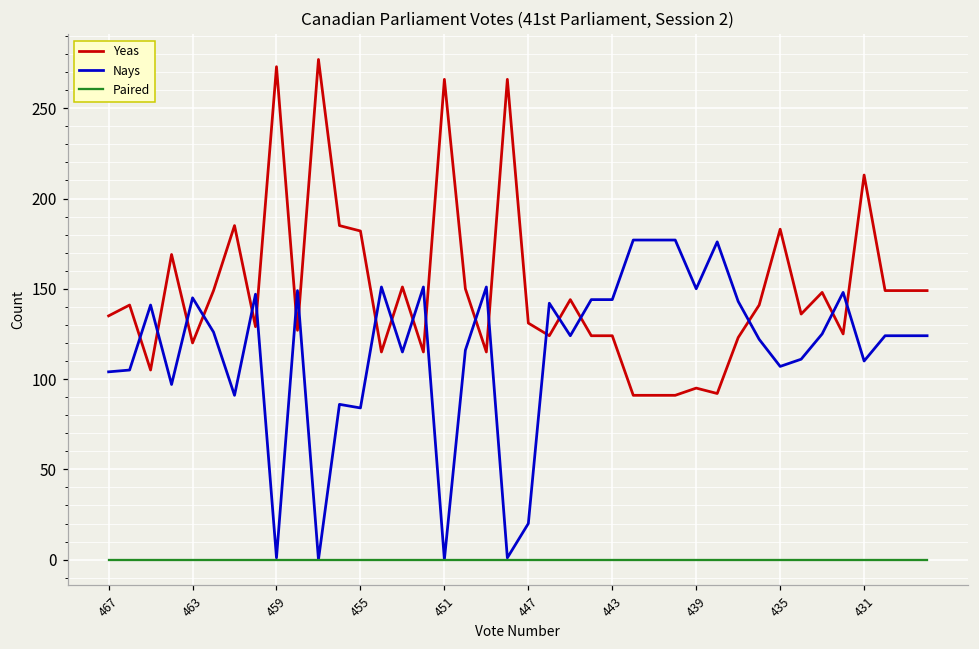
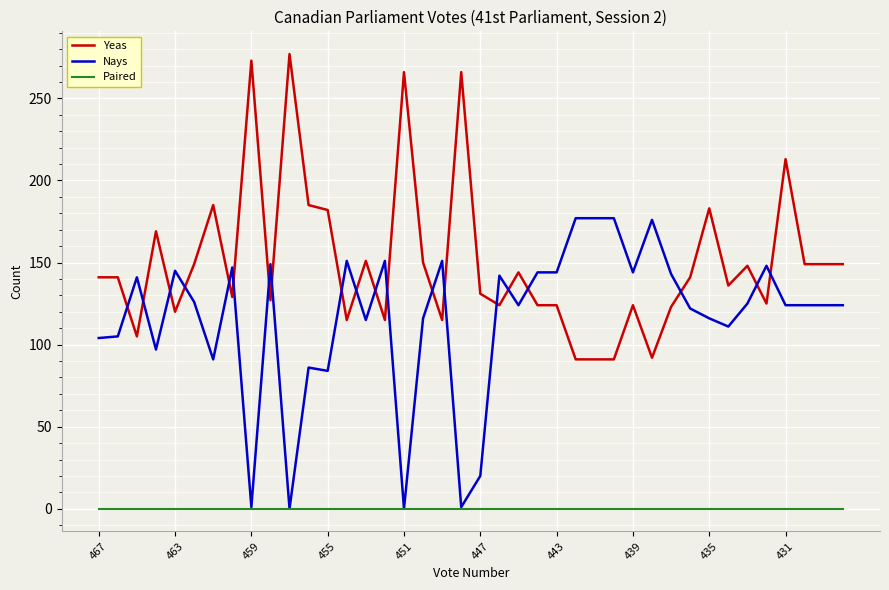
Yeas, 467: 135 -> 141
Yeas, 439: 95 -> 124
Nays, 439: 150 -> 144
Nays, 435: 107 -> 116
Nays, 431: 110 -> 124
